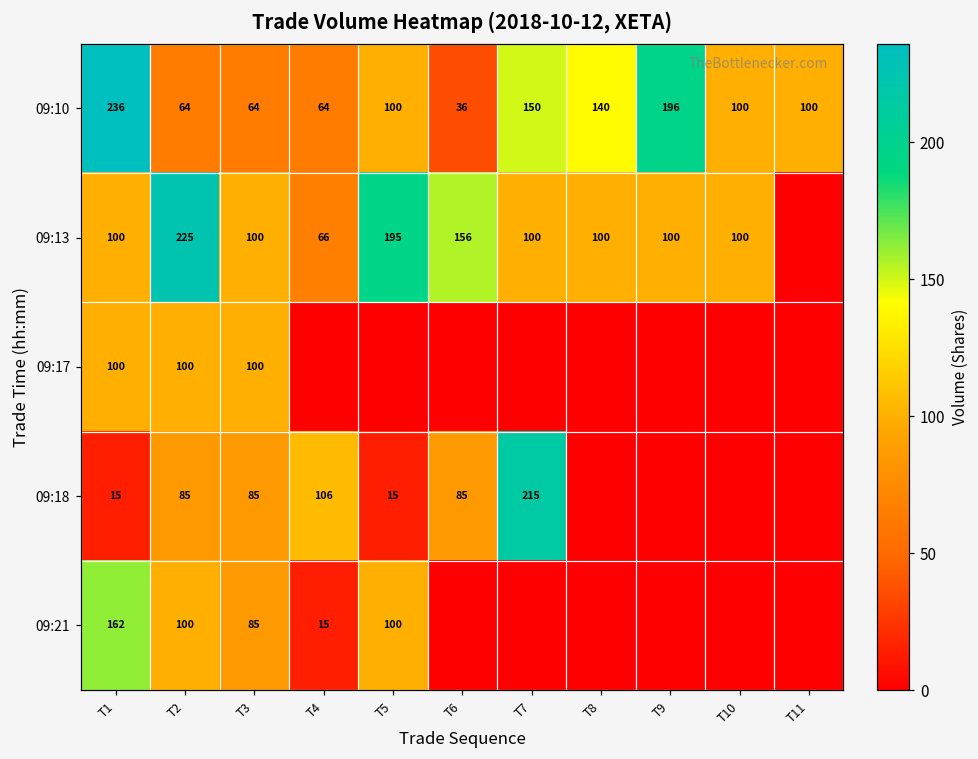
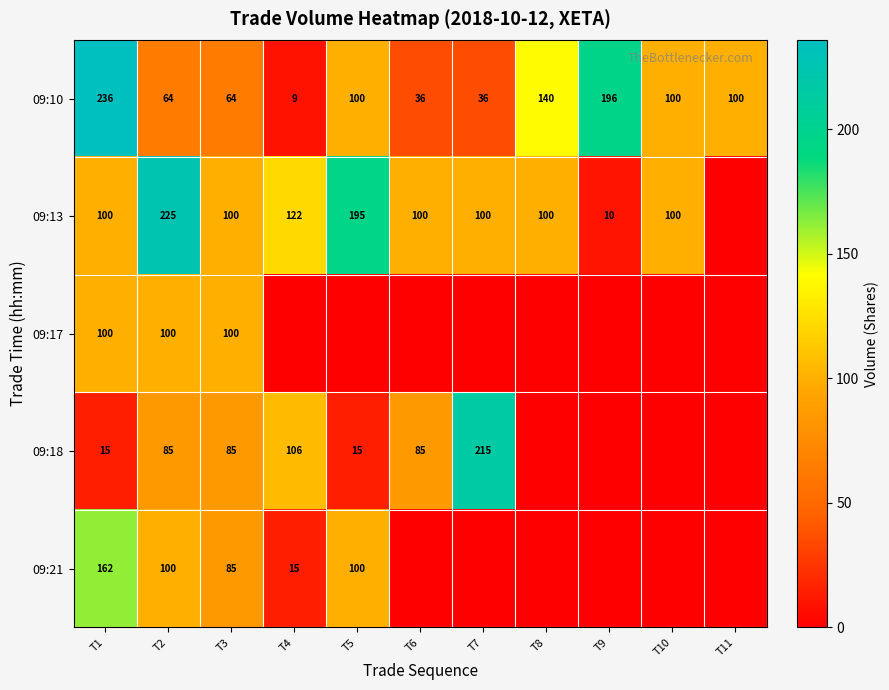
09:10, T4: 64 -> 9
09:10, T7: 150 -> 36
09:13, T4: 66 -> 122
09:13, T6: 156 -> 100
09:13, T9: 100 -> 10
